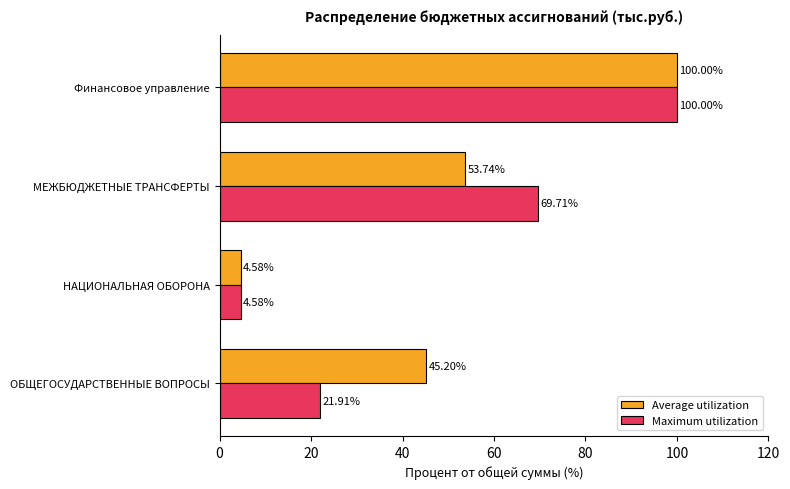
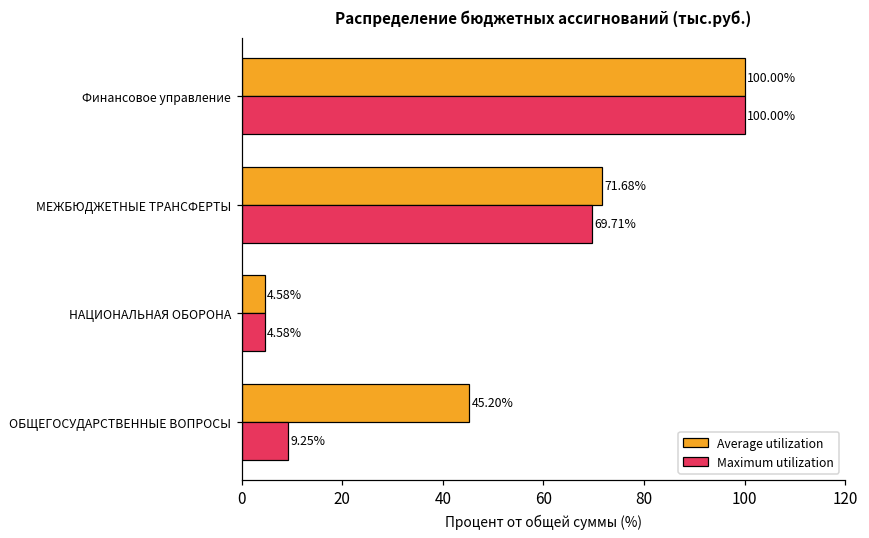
Average utilization, МЕЖБЮДЖЕТНЫЕ ТРАНСФЕРТЫ: 53.74% -> 71.68%
Maximum utilization, ОБЩЕГОСУДАРСТВЕННЫЕ ВОПРОСЫ: 21.91% -> 9.25%
